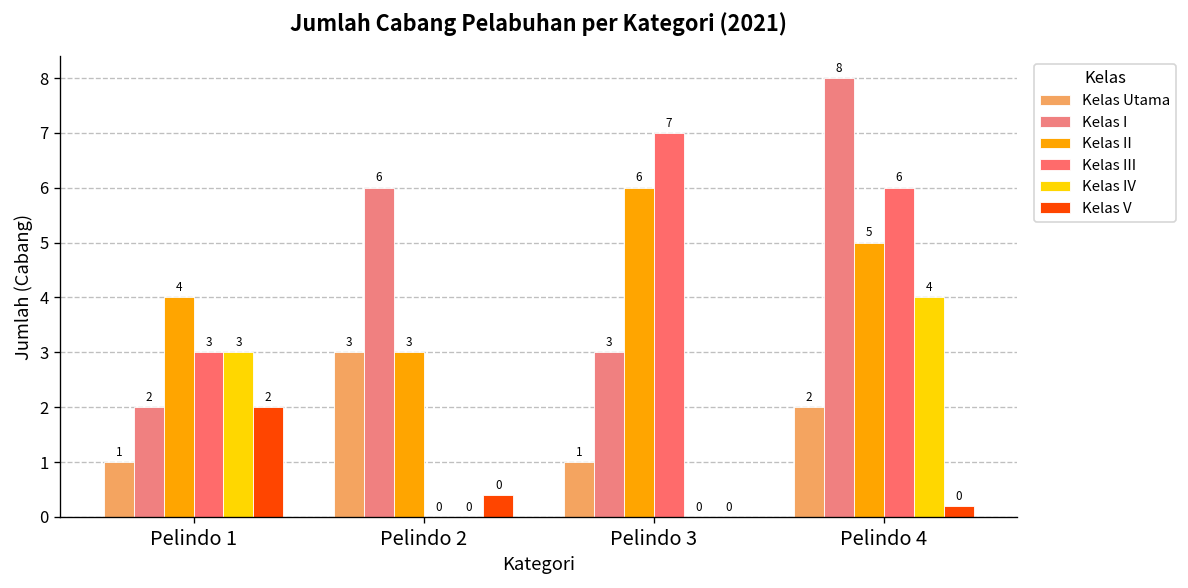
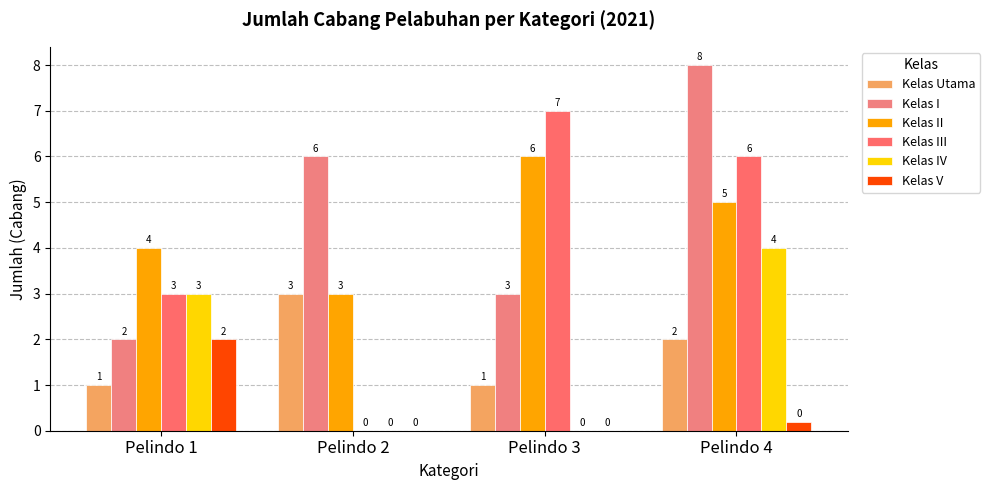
Kelas V, Pelindo 2: 0.4 -> 0.0
